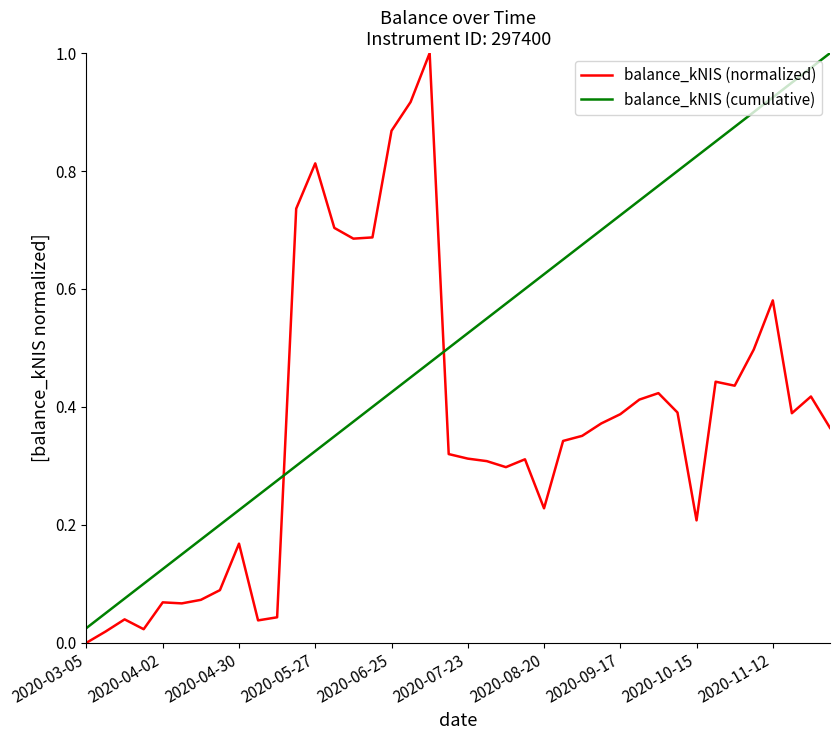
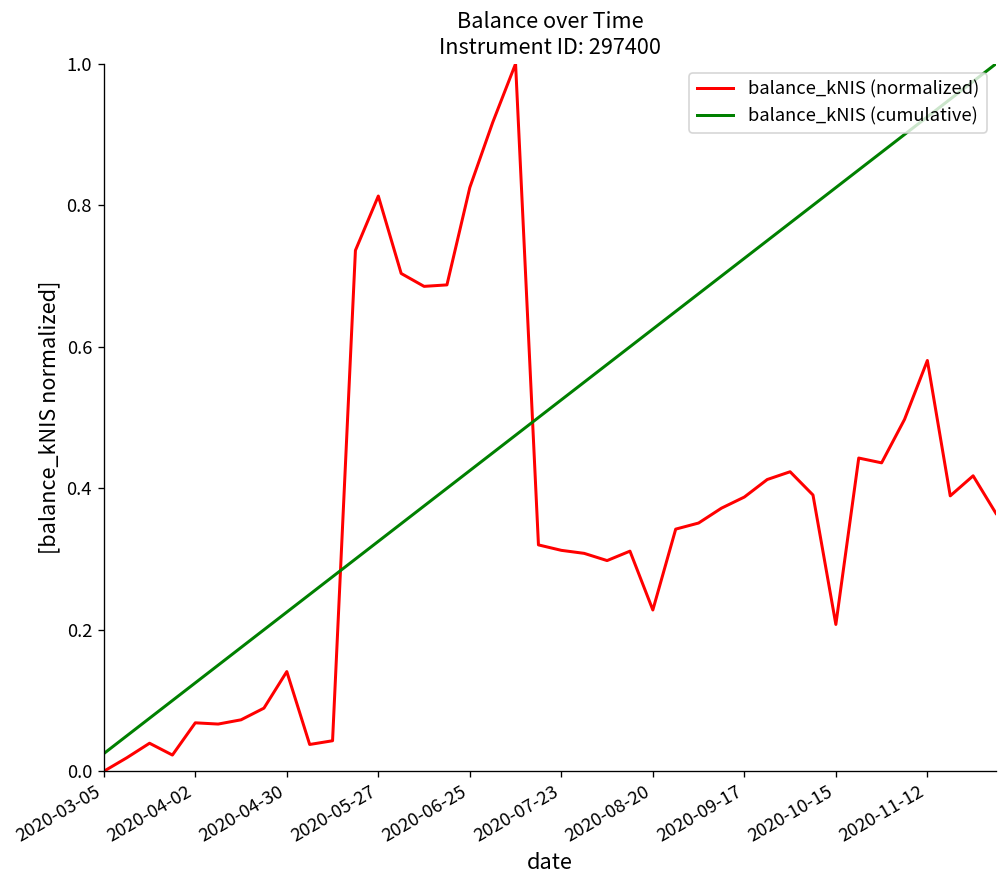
balance_kNIS (normalized), 2020-04-30: 0.17 -> 0.14
balance_kNIS (normalized), 2020-06-25: 0.87 -> 0.83
